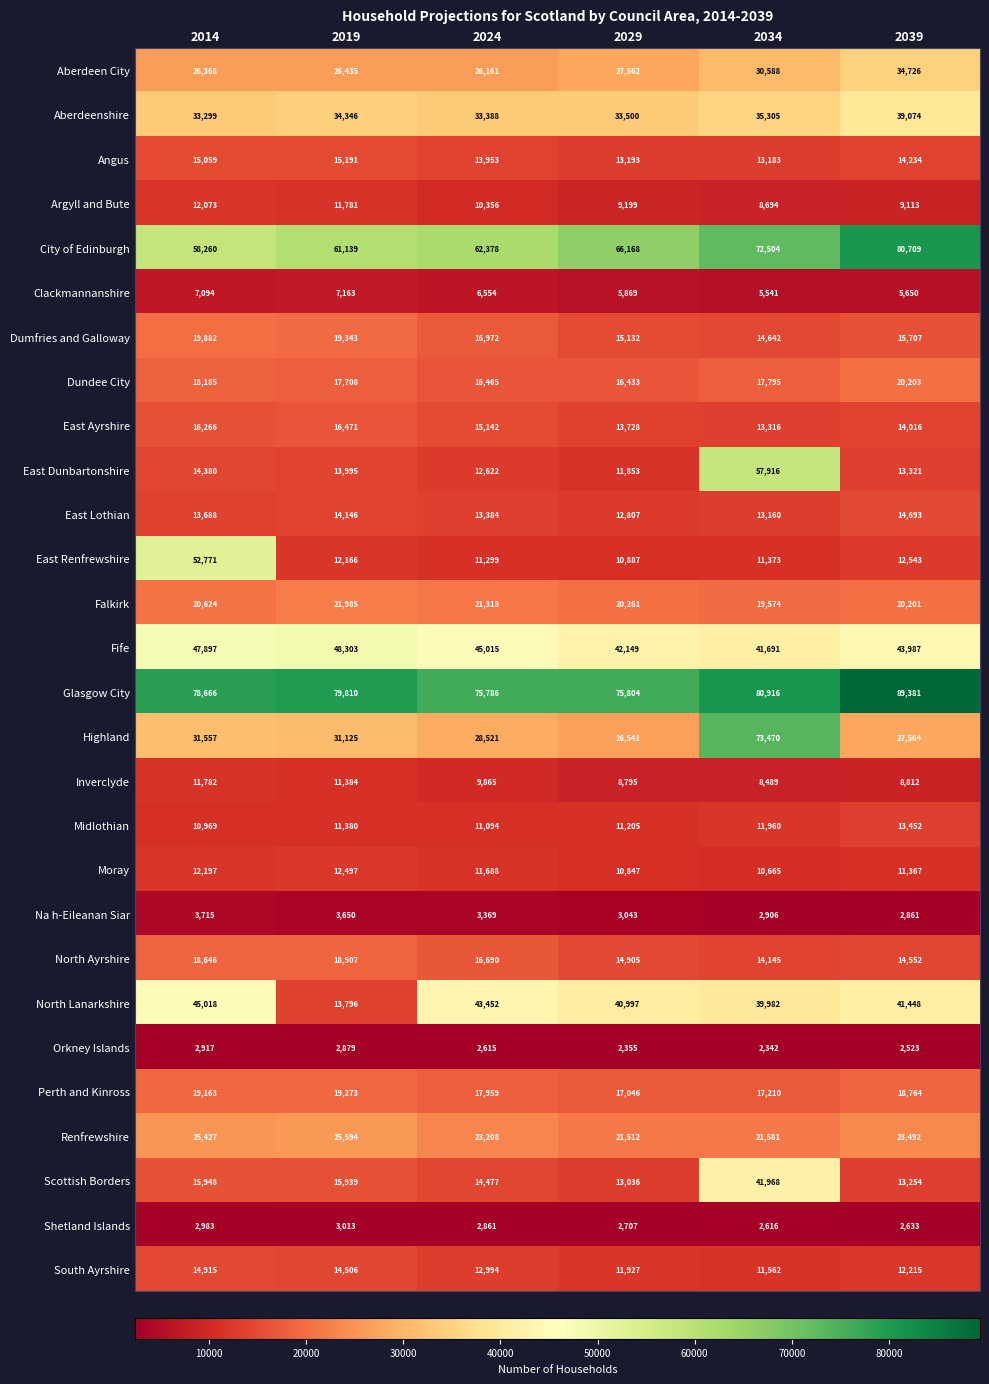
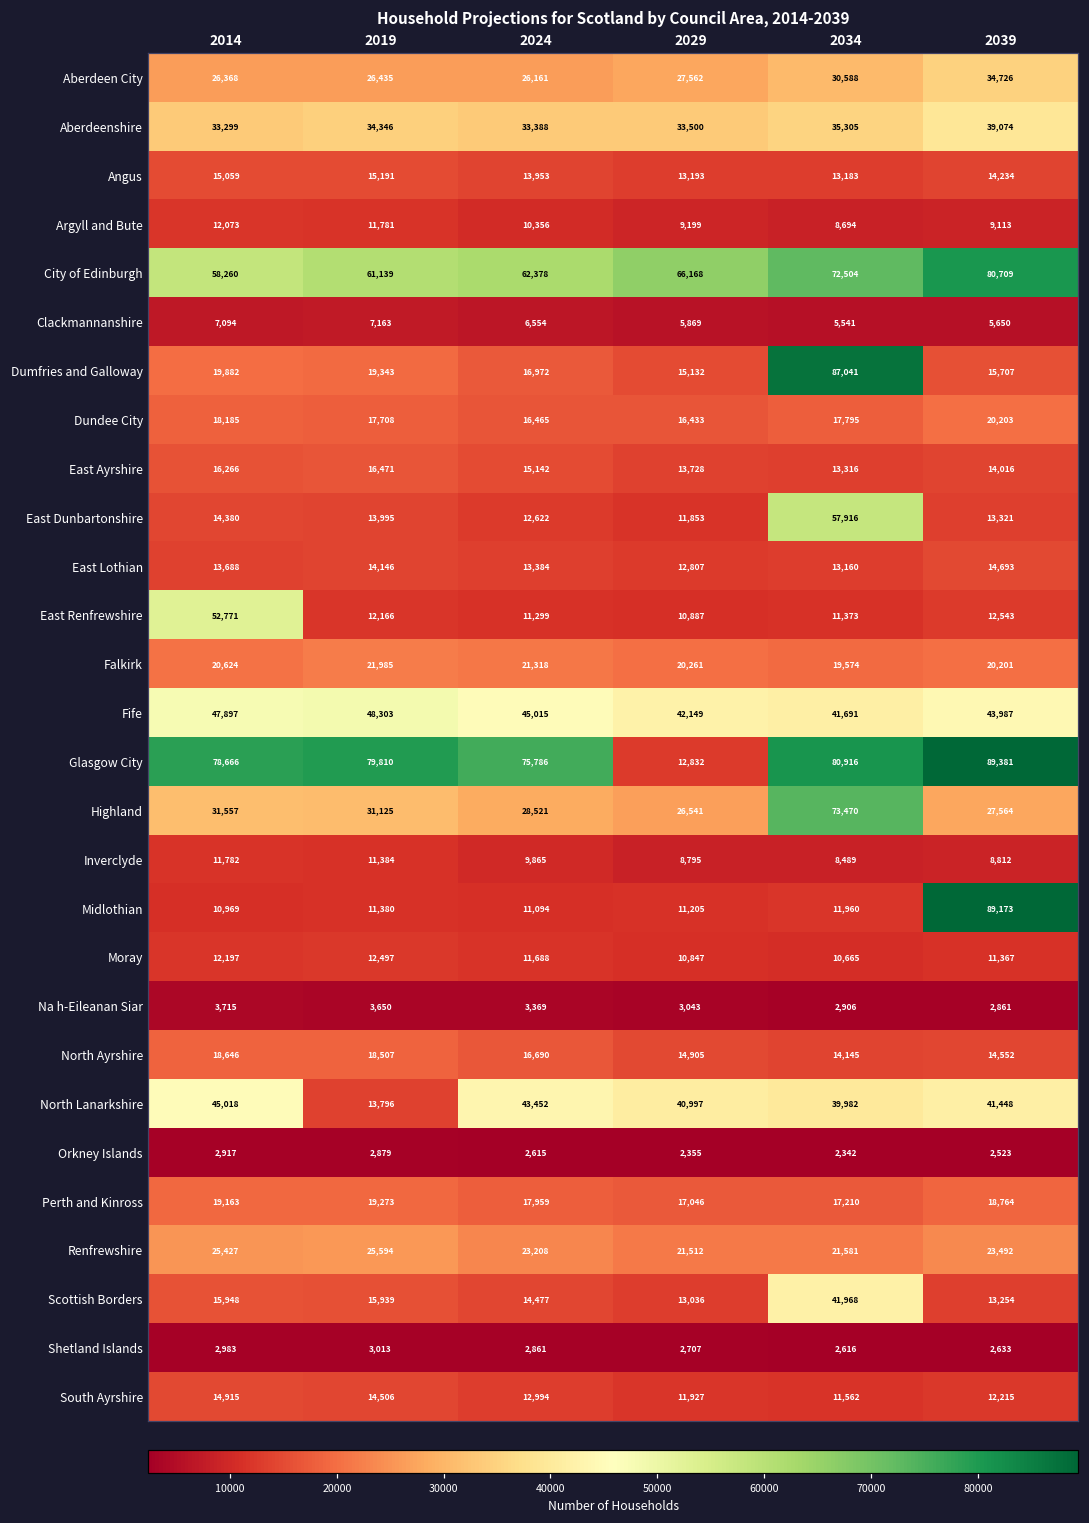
Dumfries and Galloway, 2034: 14,642 -> 87,041
Glasgow City, 2029: 75,804 -> 12,832
Midlothian, 2039: 13,452 -> 89,173
